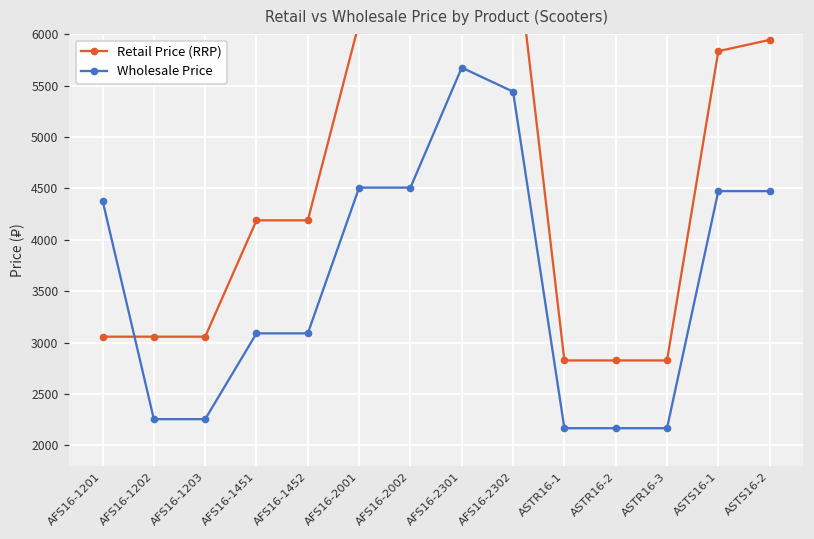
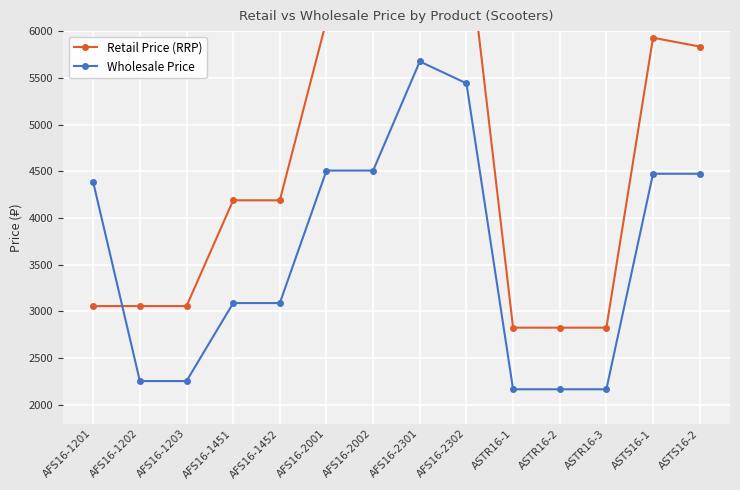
Retail Price (RRP), ASTS16-1: 5800 -> 5900
Retail Price (RRP), ASTS16-2: 5900 -> 5800
